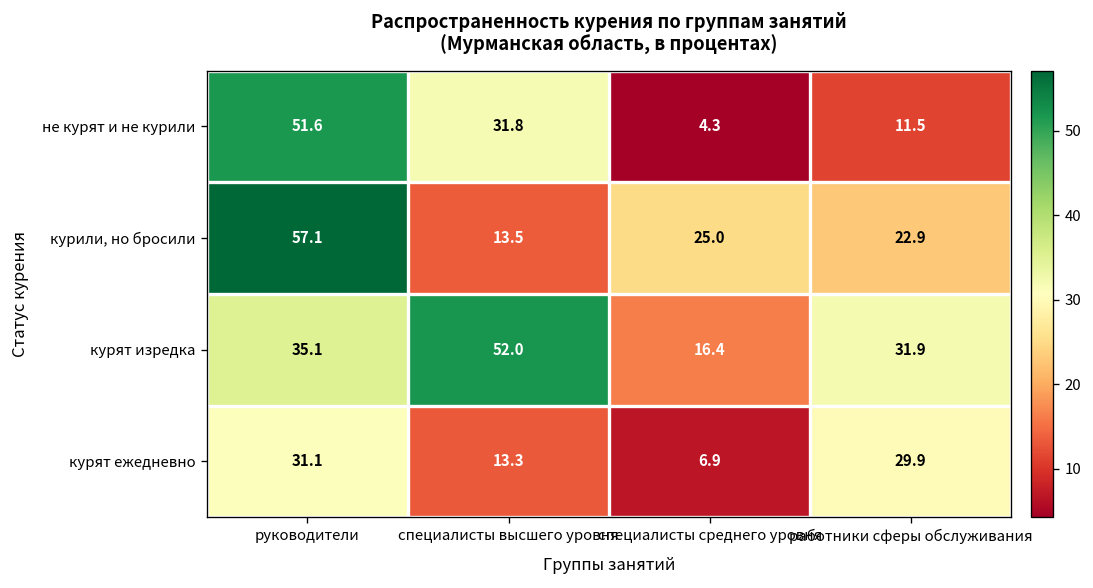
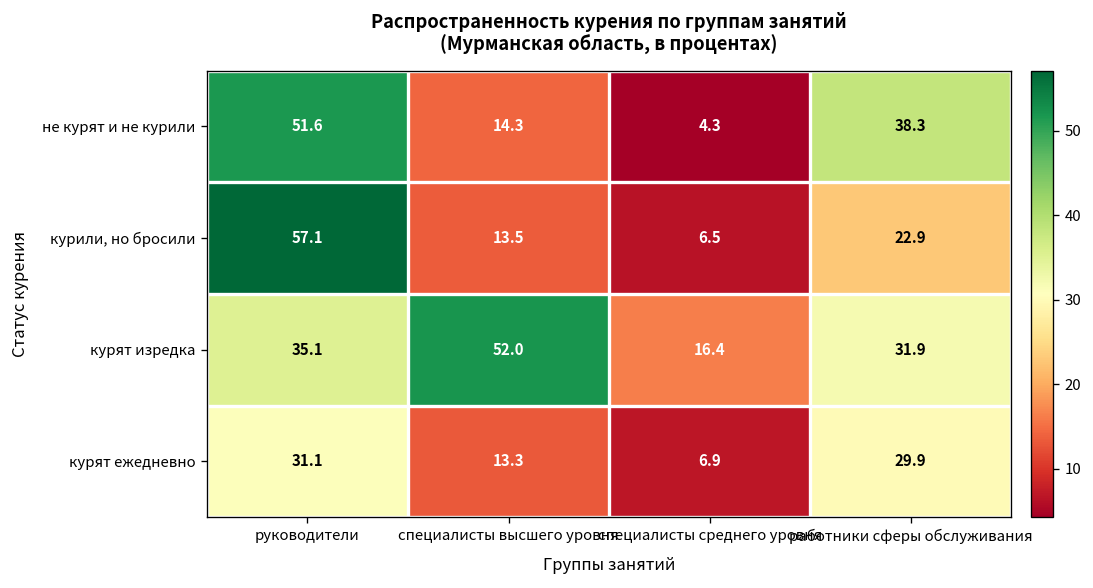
не курят и не курили, специалисты высшего уровня: 31.8 -> 14.3
не курят и не курили, работники сферы обслуживания: 11.5 -> 38.3
курили, но бросили, специалисты среднего уровня: 25.0 -> 6.5
